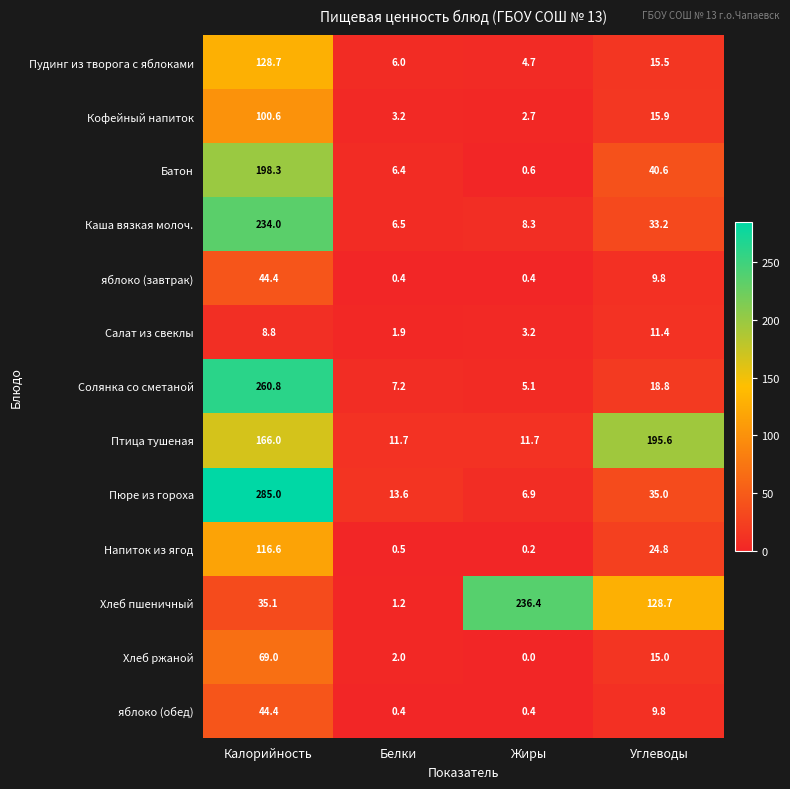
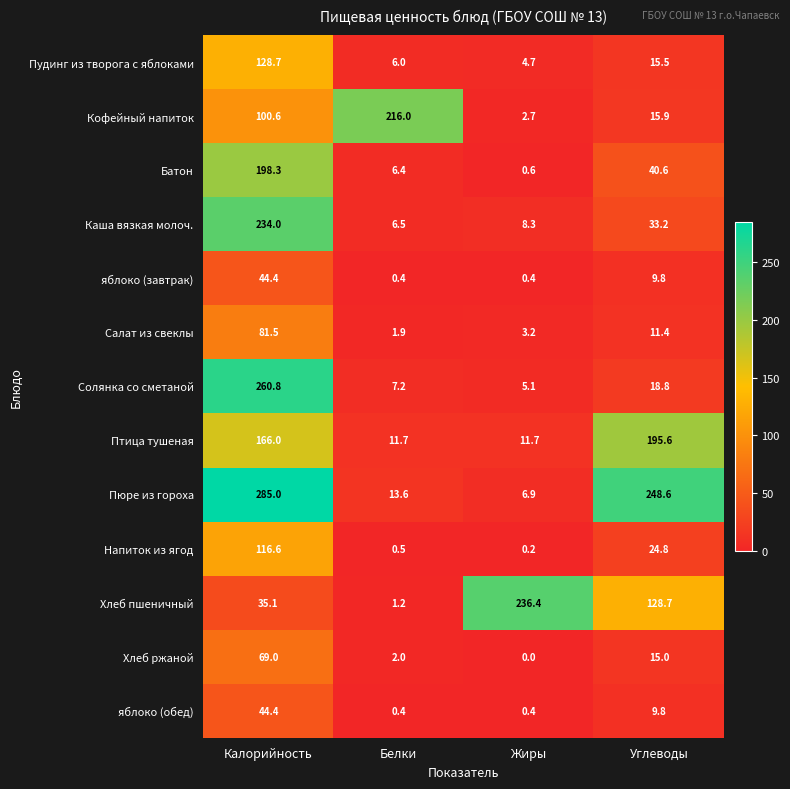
Кофейный напиток, Белки: 3.2 -> 216.0
Салат из свеклы, Калорийность: 8.8 -> 81.5
Пюре из гороха, Углеводы: 35.0 -> 248.6
